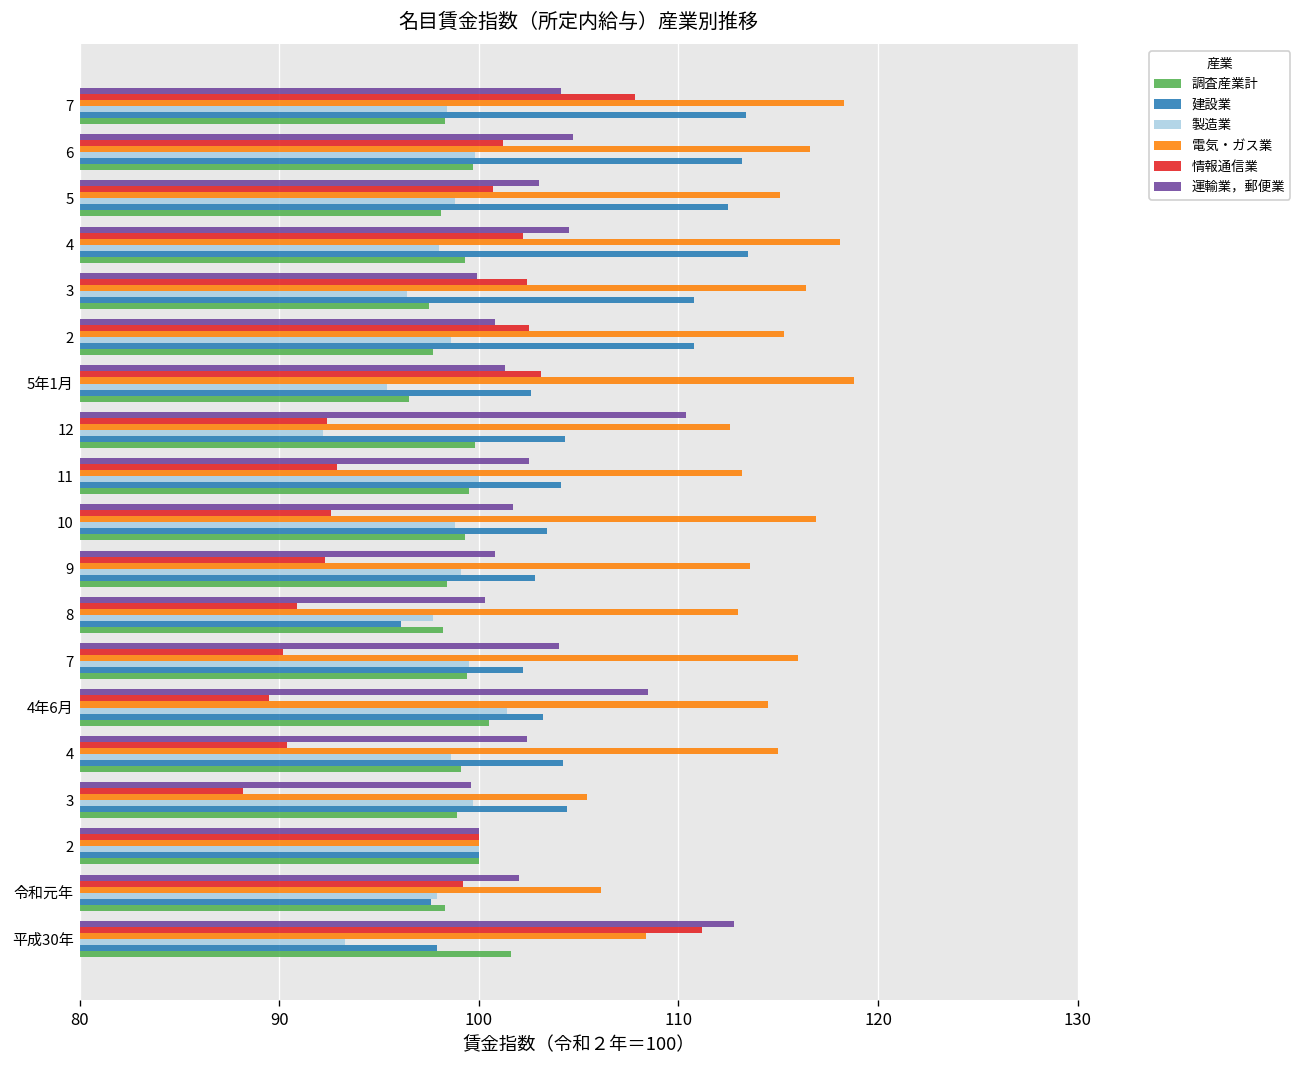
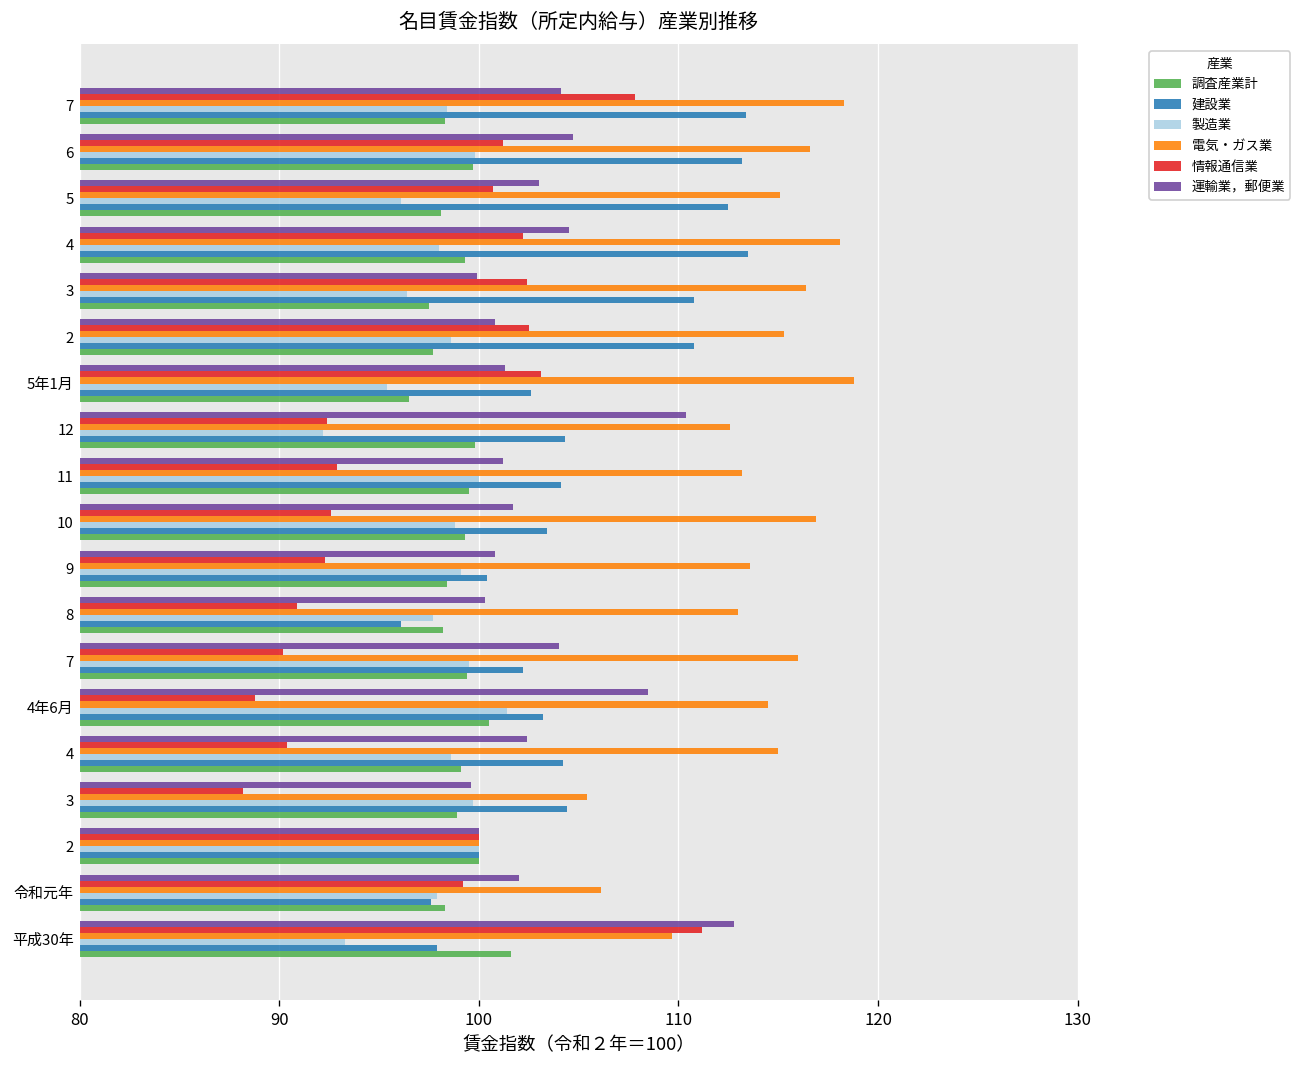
製造業, 5: 98.8 -> 96.1
運輸業，郵便業, 11: 102.5 -> 101.2
建設業, 9: 102.8 -> 100.4
情報通信業, 4年6月: 89.5 -> 88.8
電気・ガス業, 平成30年: 108.4 -> 109.7
